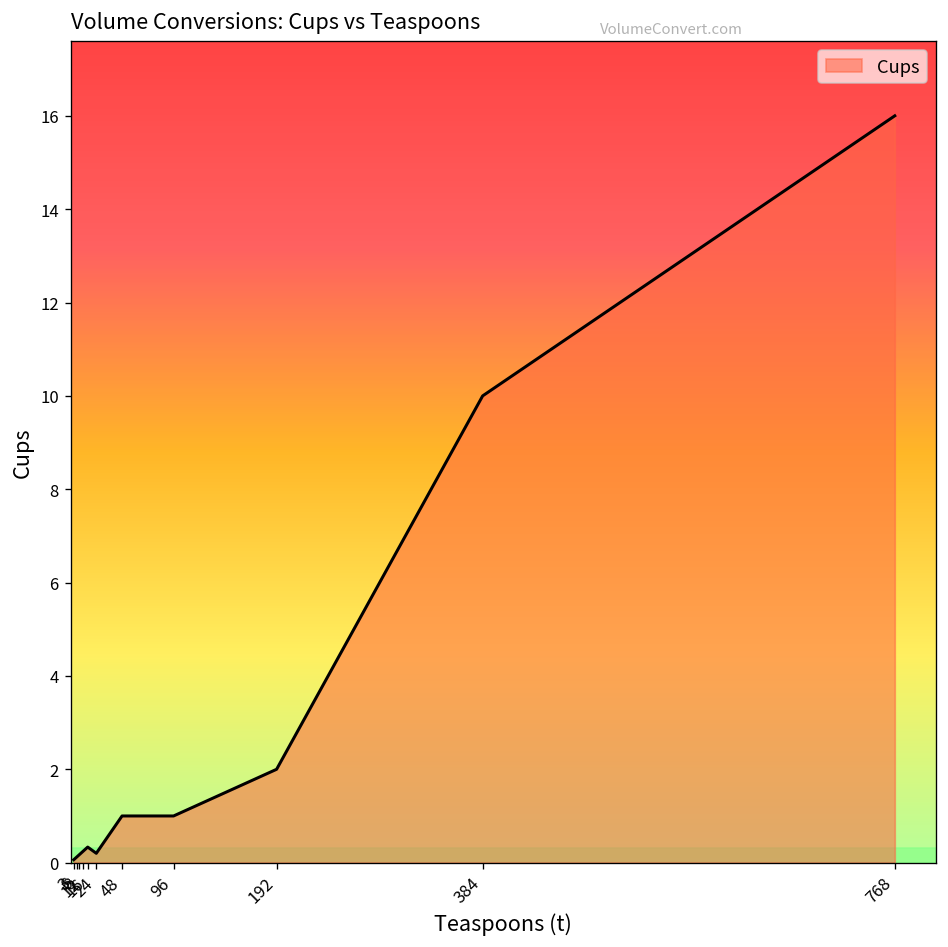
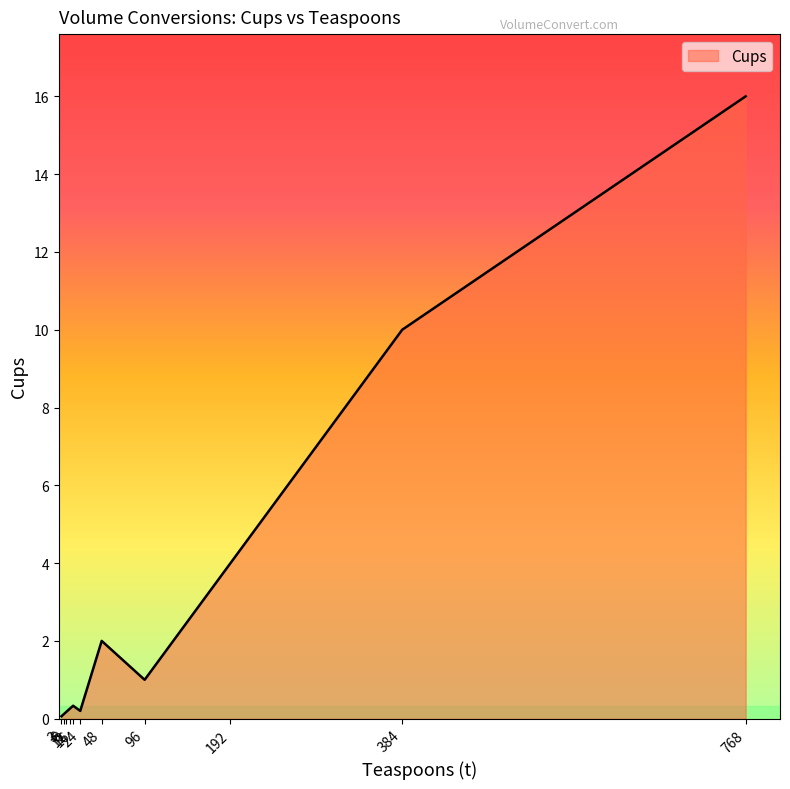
48: 1 -> 2
192: 2 -> 4
